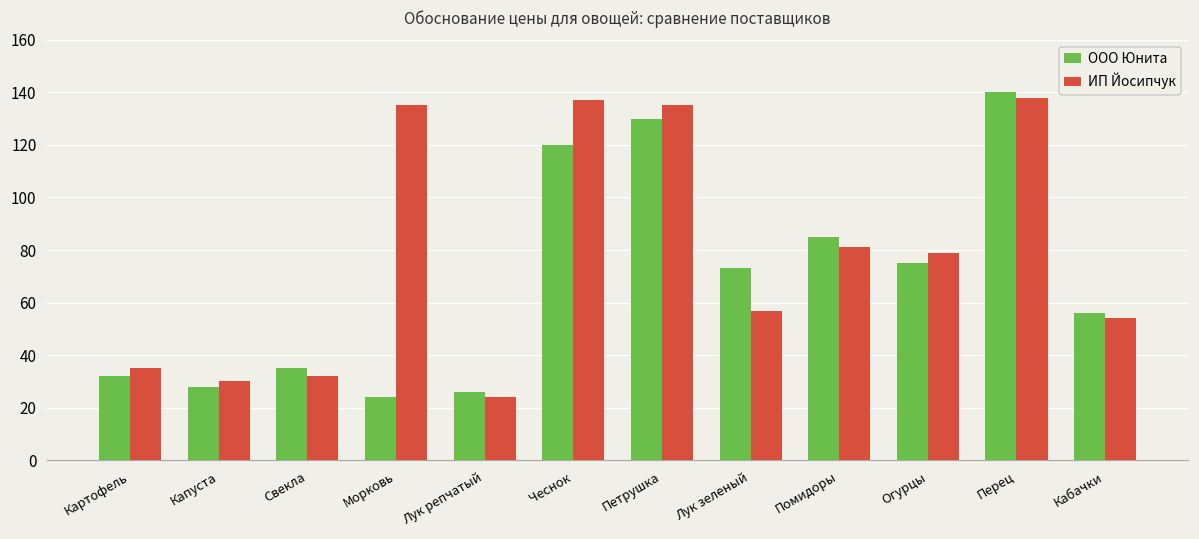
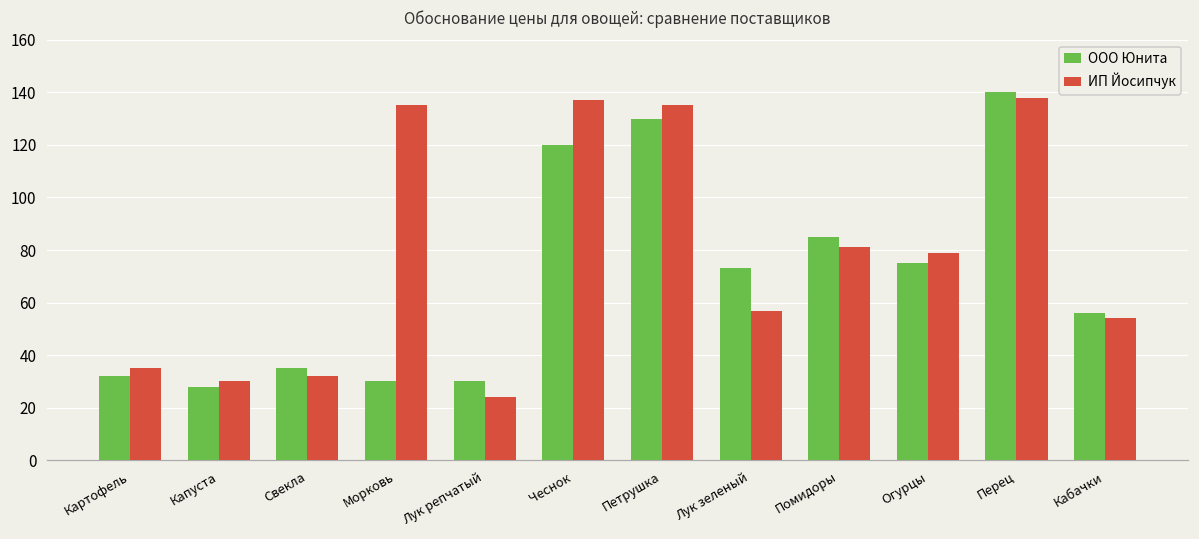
ООО Юнита, Морковь: 24 -> 30
ООО Юнита, Лук репчатый: 26 -> 30
